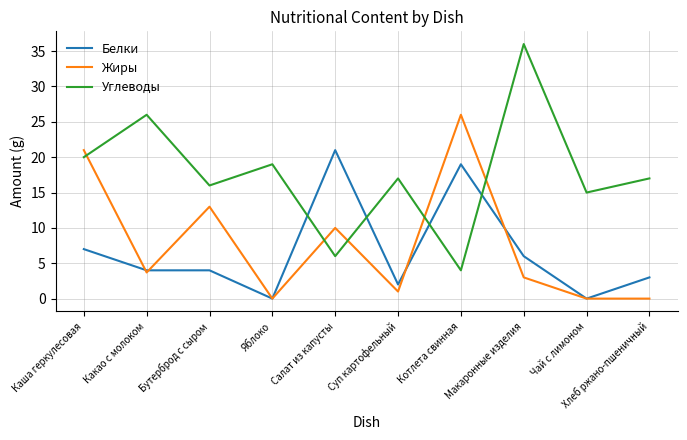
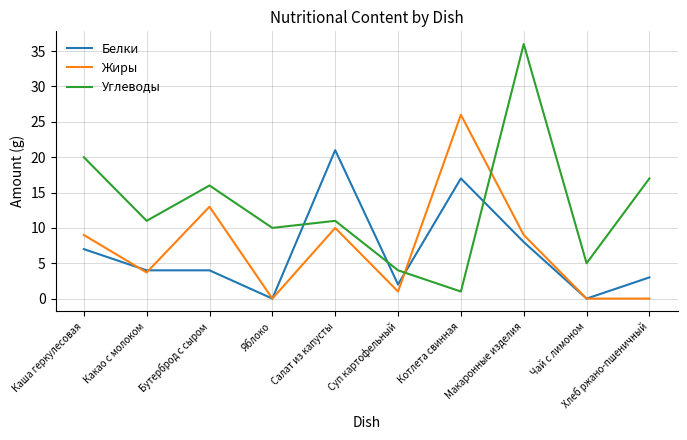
Жиры, Каша геркулесовая: 21 -> 9
Углеводы, Какао с молоком: 26 -> 11
Углеводы, Яблоко: 19 -> 10
Углеводы, Салат из капусты: 6 -> 11
Углеводы, Суп картофельный: 17 -> 4
Белки, Котлета свинная: 19 -> 17
Углеводы, Котлета свинная: 4 -> 1
Белки, Макаронные изделия: 6 -> 8
Жиры, Макаронные изделия: 3 -> 9
Углеводы, Чай с лимоном: 15 -> 5
